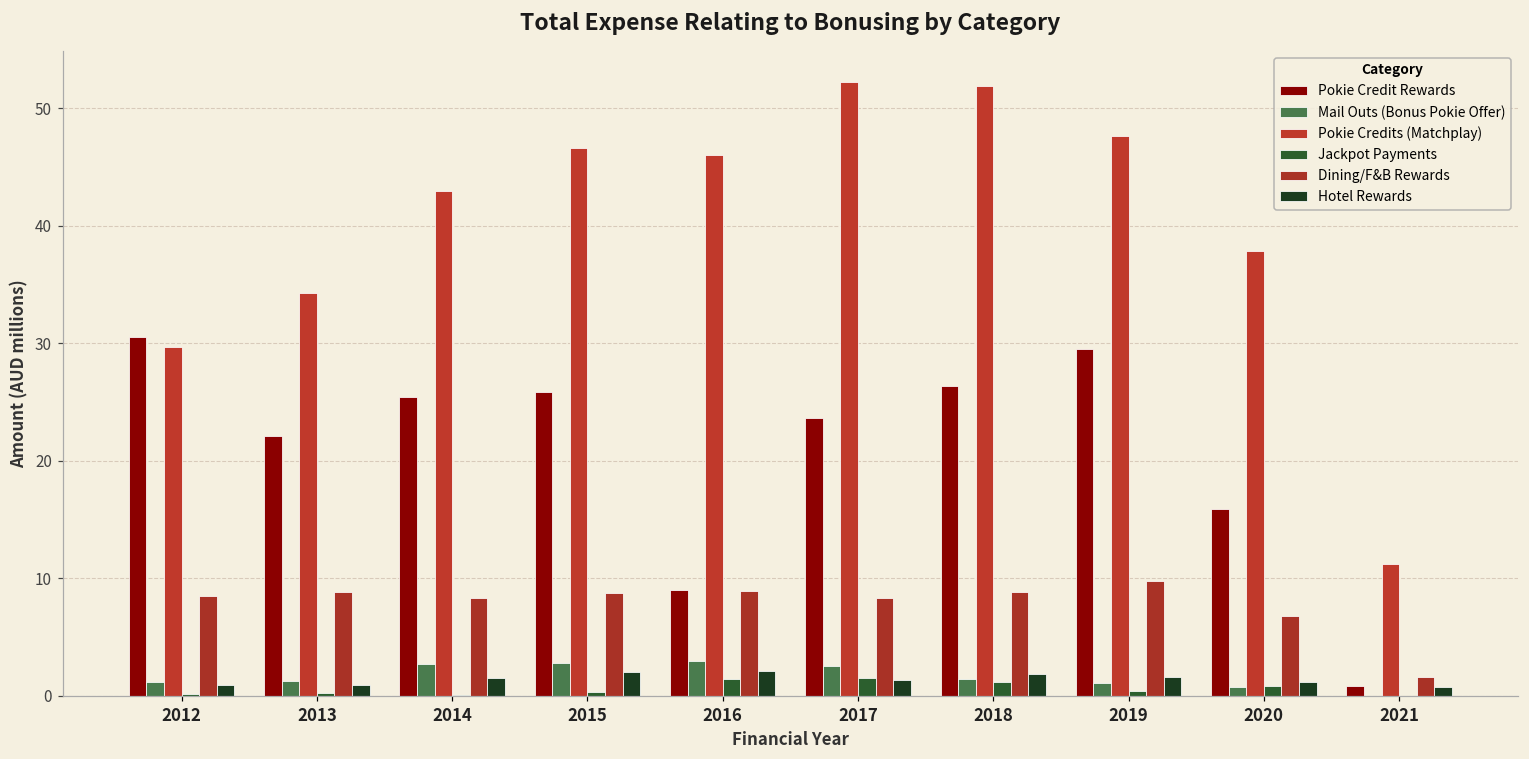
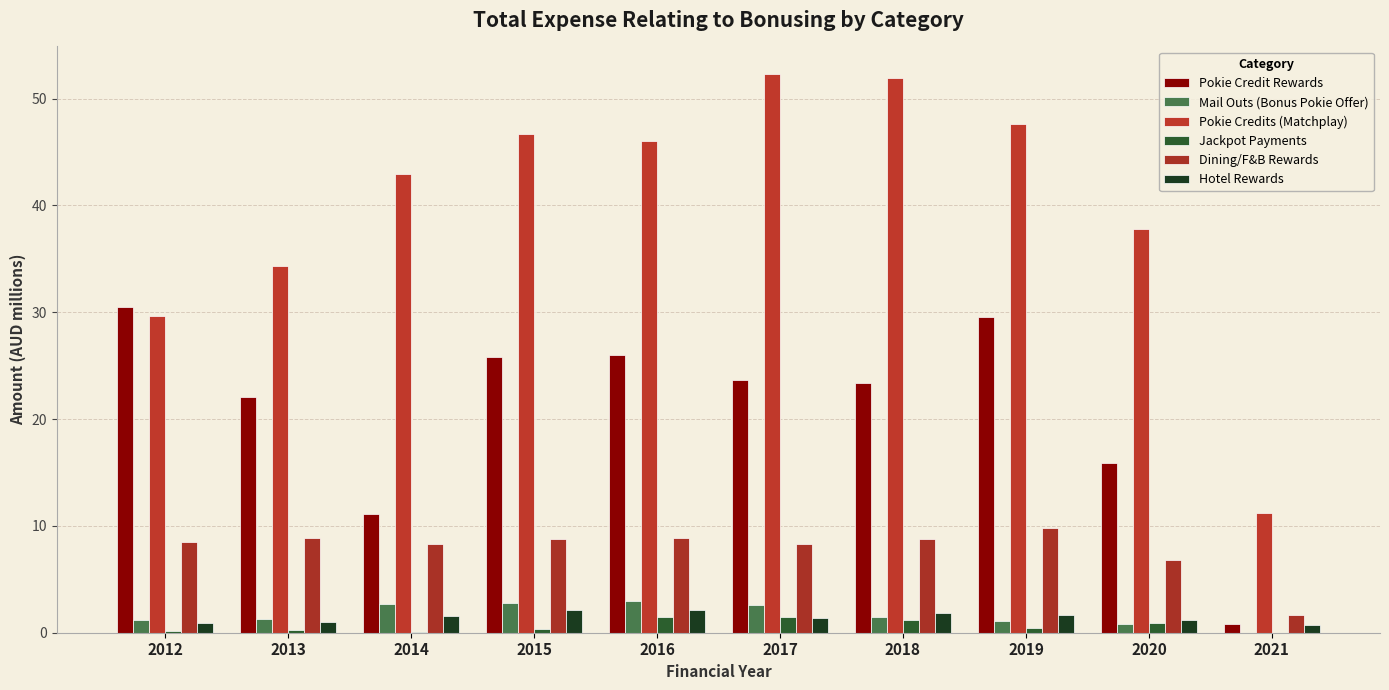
Pokie Credit Rewards, 2014: 25.4 -> 11.1
Pokie Credit Rewards, 2016: 9.0 -> 26.0
Pokie Credit Rewards, 2018: 26.4 -> 23.4
